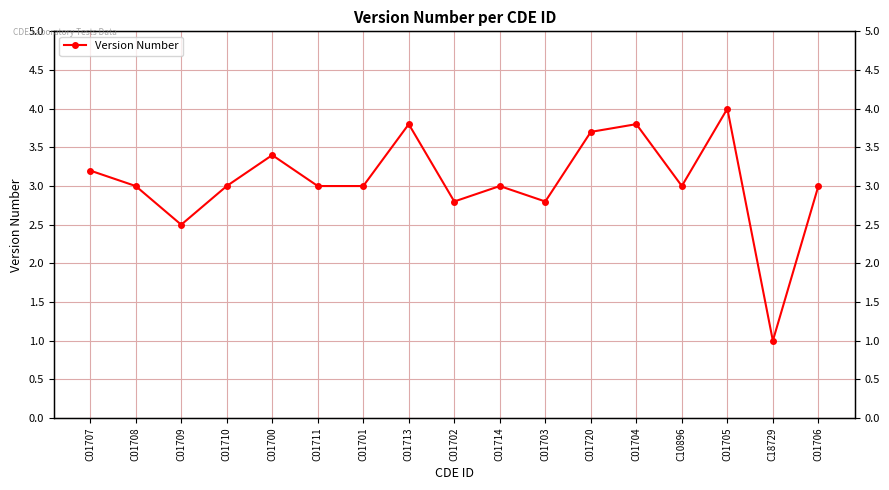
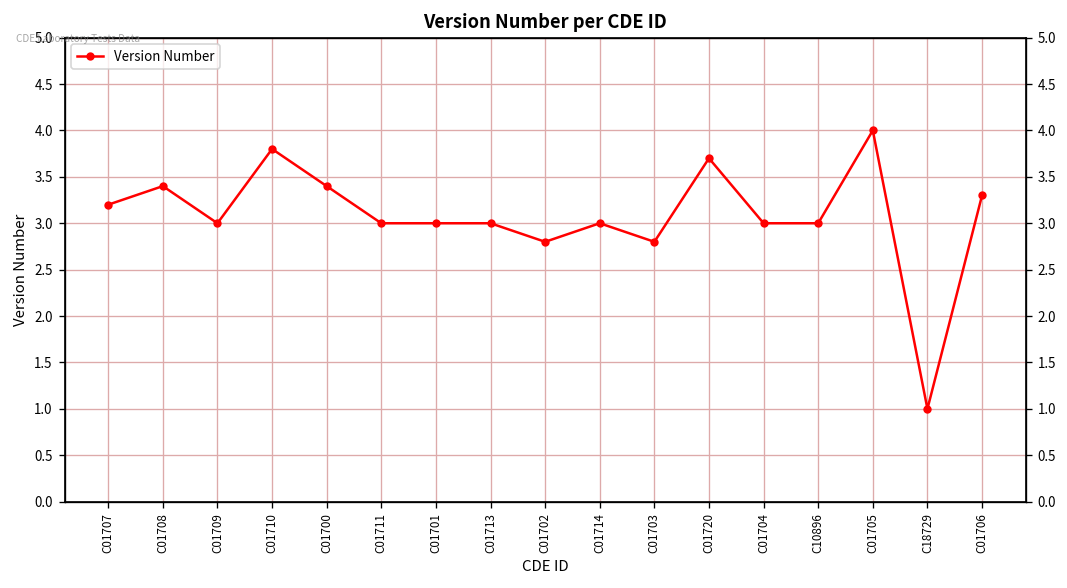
C01708: 3.0 -> 3.4
C01709: 2.5 -> 3.0
C01710: 3.0 -> 3.8
C01713: 3.8 -> 3.0
C01704: 3.8 -> 3.0
C01706: 3.0 -> 3.3
